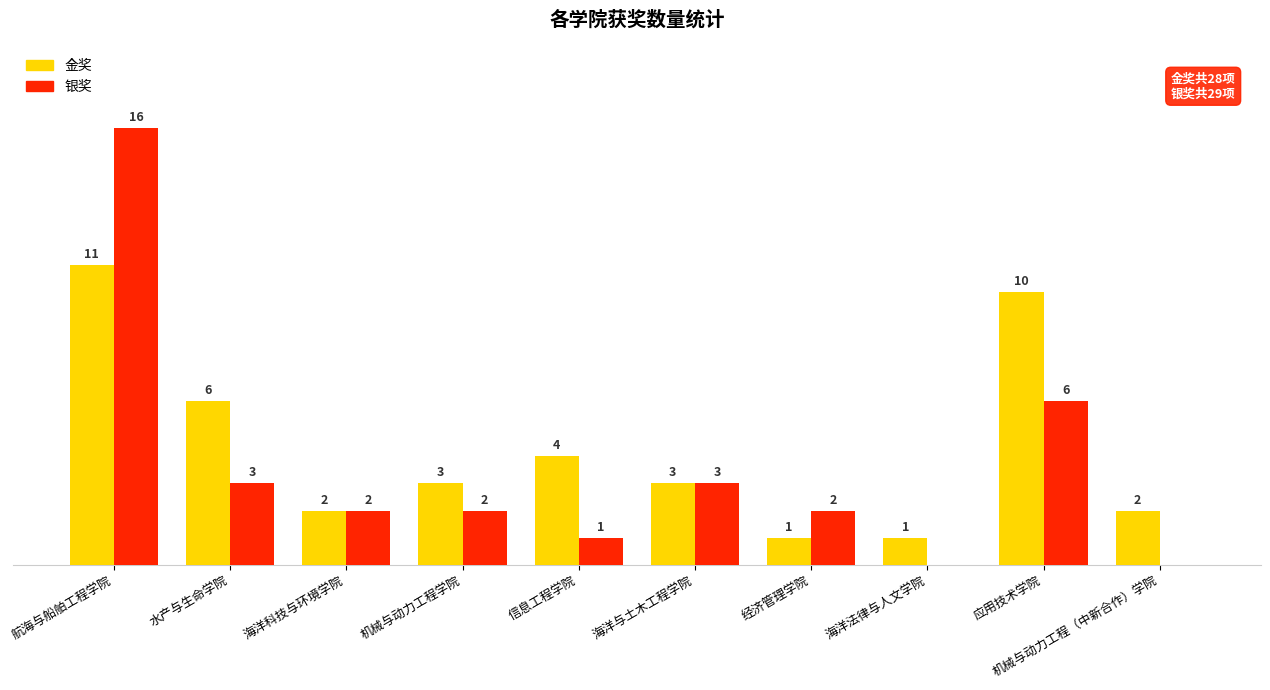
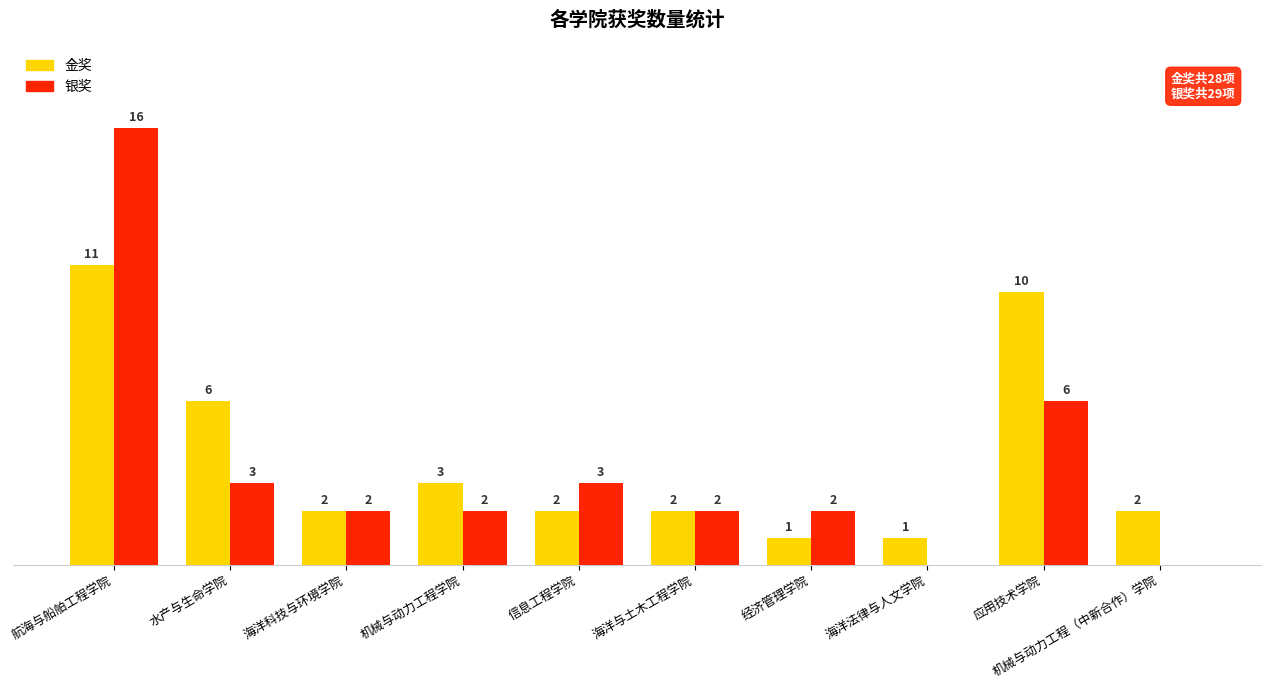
金奖, 信息工程学院: 4 -> 2
银奖, 信息工程学院: 1 -> 3
金奖, 海洋与土木工程学院: 3 -> 2
银奖, 海洋与土木工程学院: 3 -> 2
